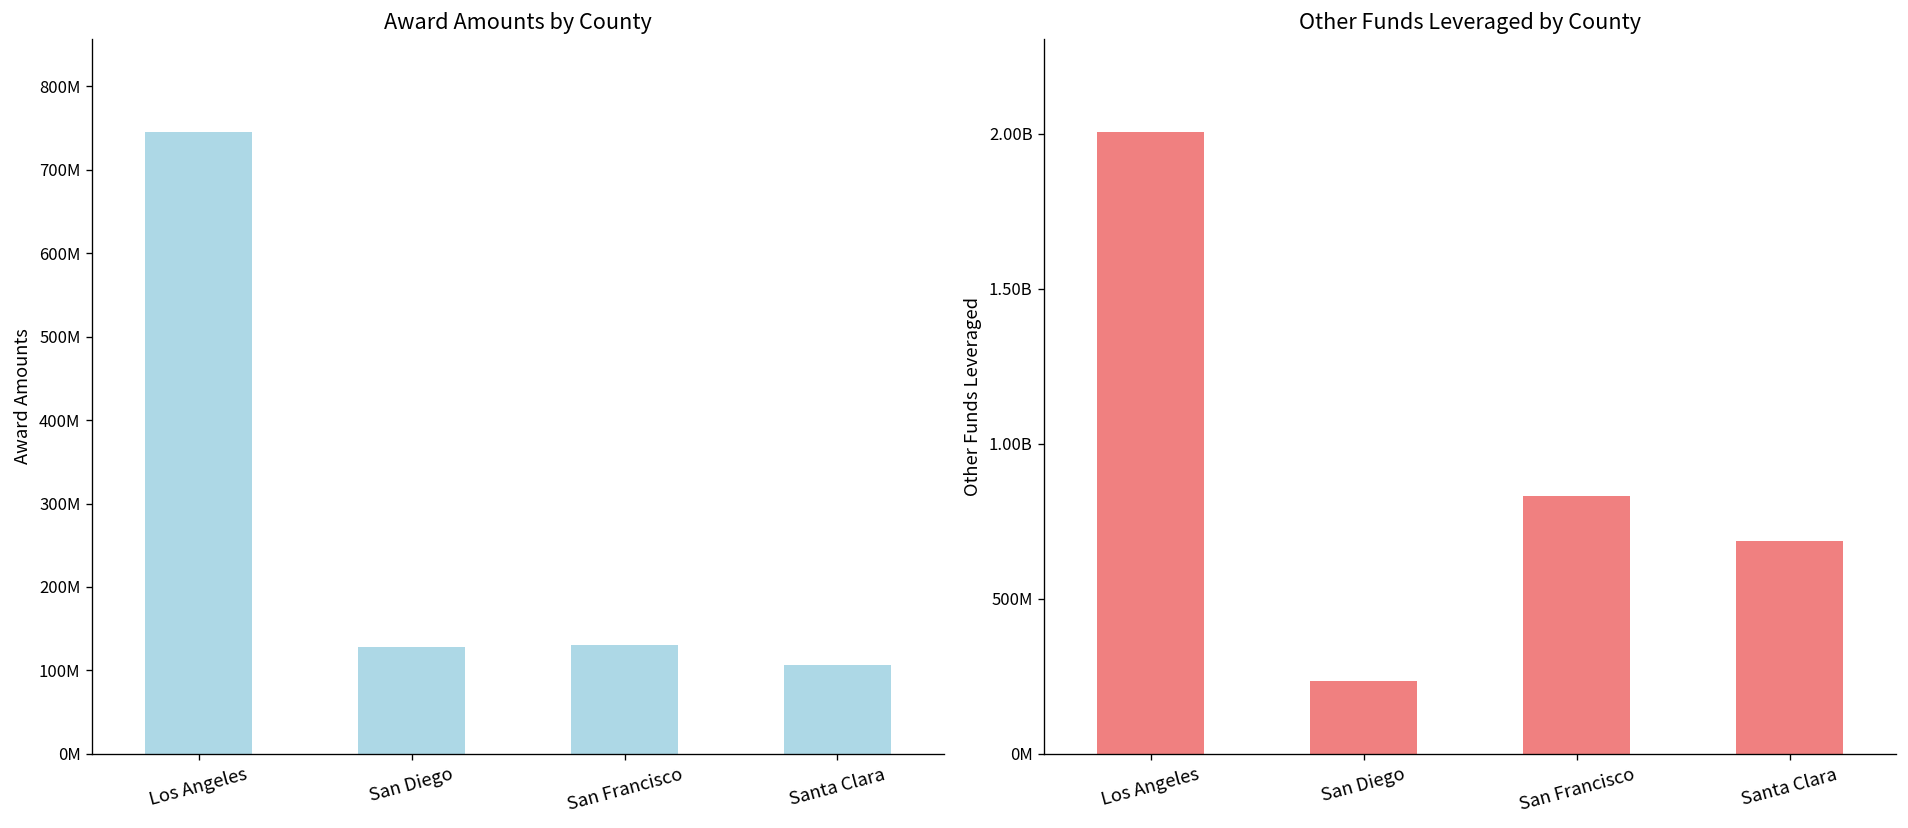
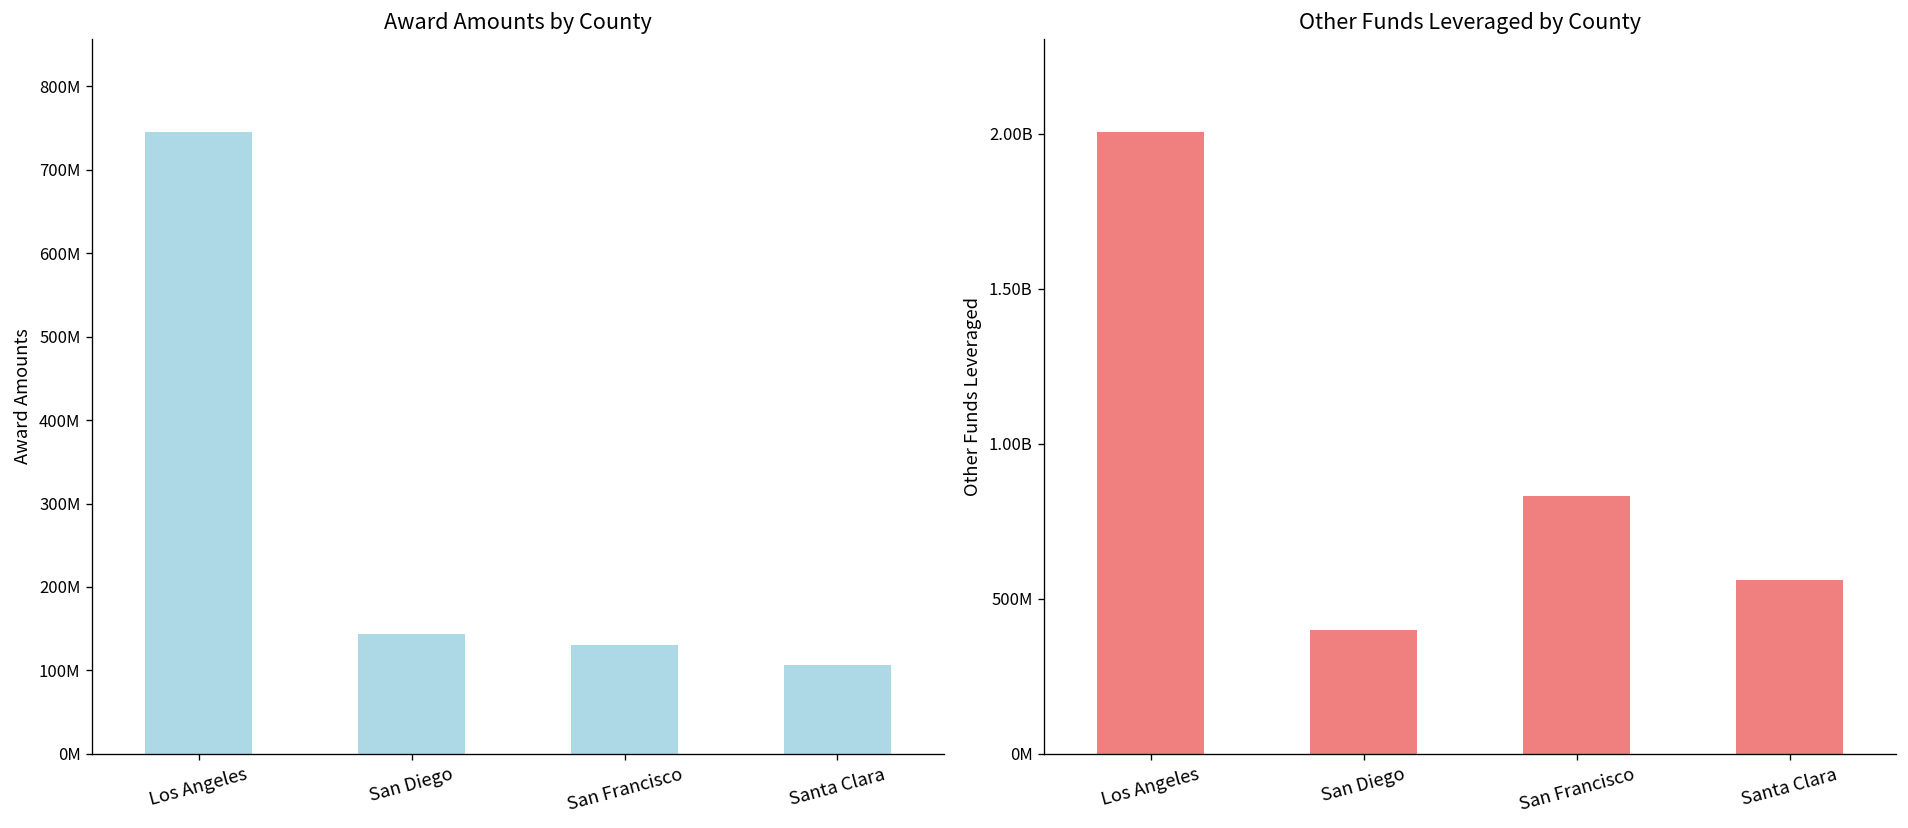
Award Amounts by County, San Diego: 130000000 -> 140000000
Other Funds Leveraged by County, San Diego: 240000000 -> 400000000
Other Funds Leveraged by County, Santa Clara: 690000000 -> 560000000
